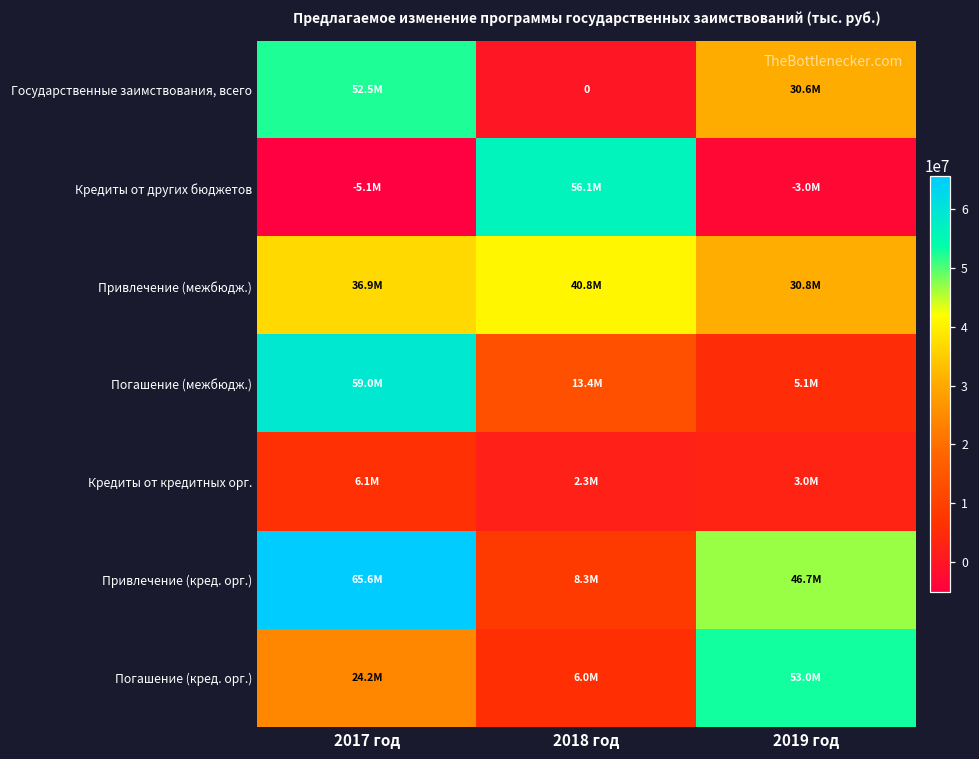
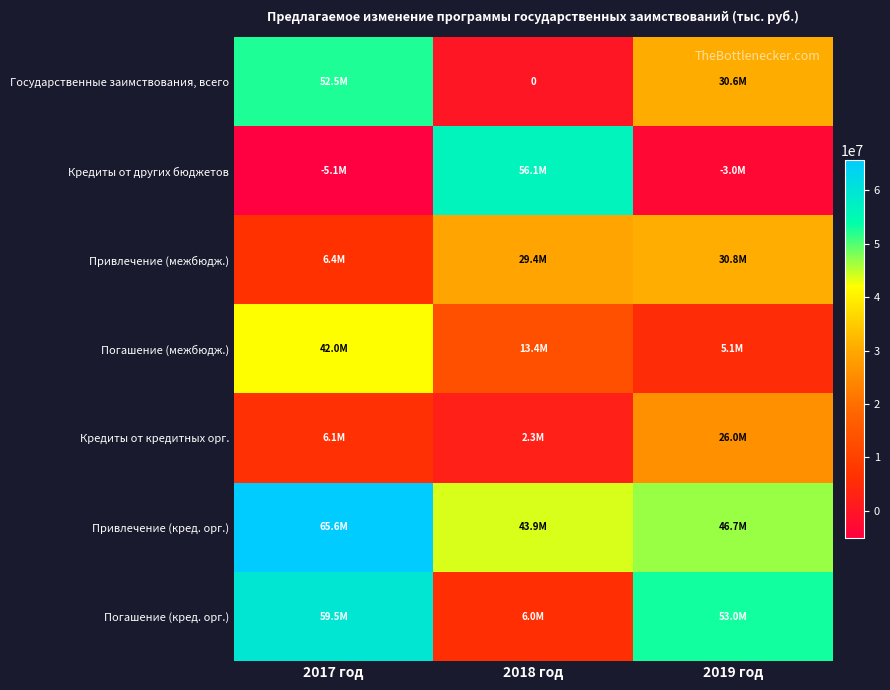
Привлечение (межбюдж.), 2017 год: 36.9M -> 6.4M
Привлечение (межбюдж.), 2018 год: 40.8M -> 29.4M
Погашение (межбюдж.), 2017 год: 59.0M -> 42.0M
Кредиты от кредитных орг., 2019 год: 3.0M -> 26.0M
Привлечение (кред. орг.), 2018 год: 8.3M -> 43.9M
Погашение (кред. орг.), 2017 год: 24.2M -> 59.5M
